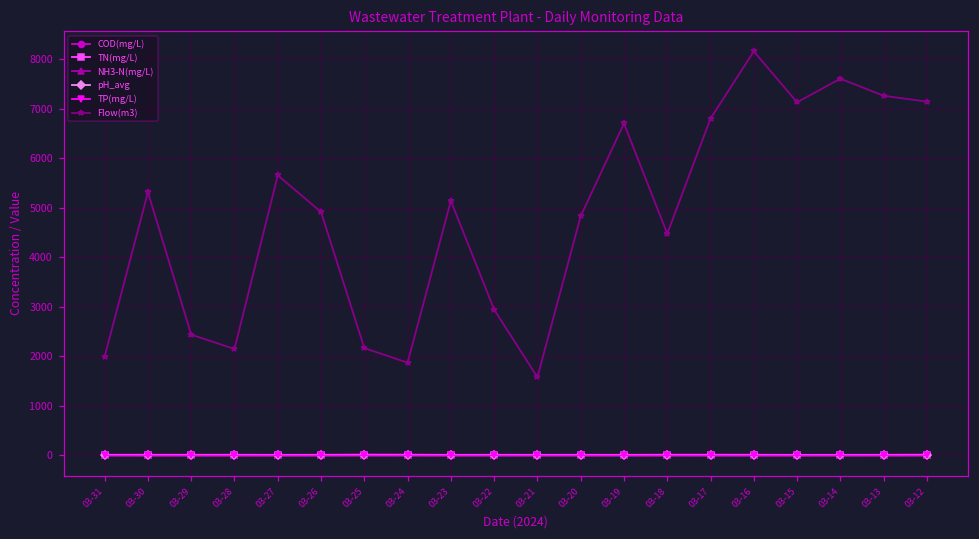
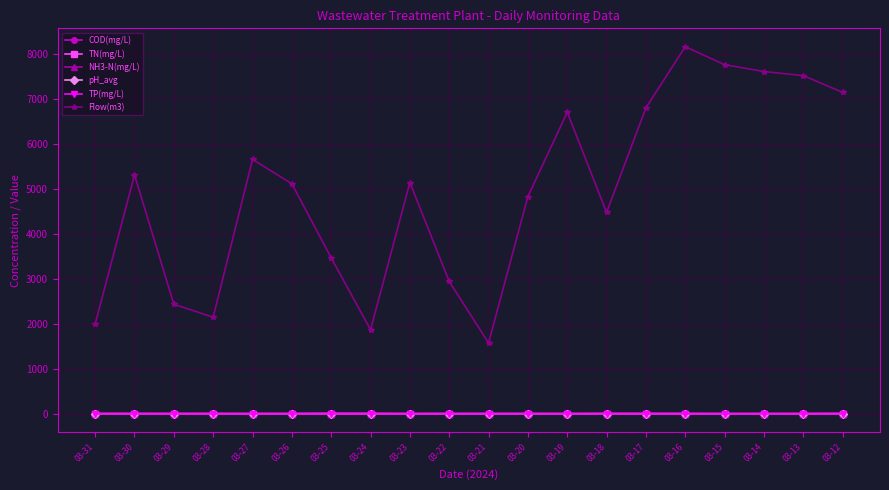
Flow(m3), 03-26: 4900 -> 5100
Flow(m3), 03-25: 2200 -> 3500
Flow(m3), 03-15: 7100 -> 7800
Flow(m3), 03-13: 7300 -> 7500
